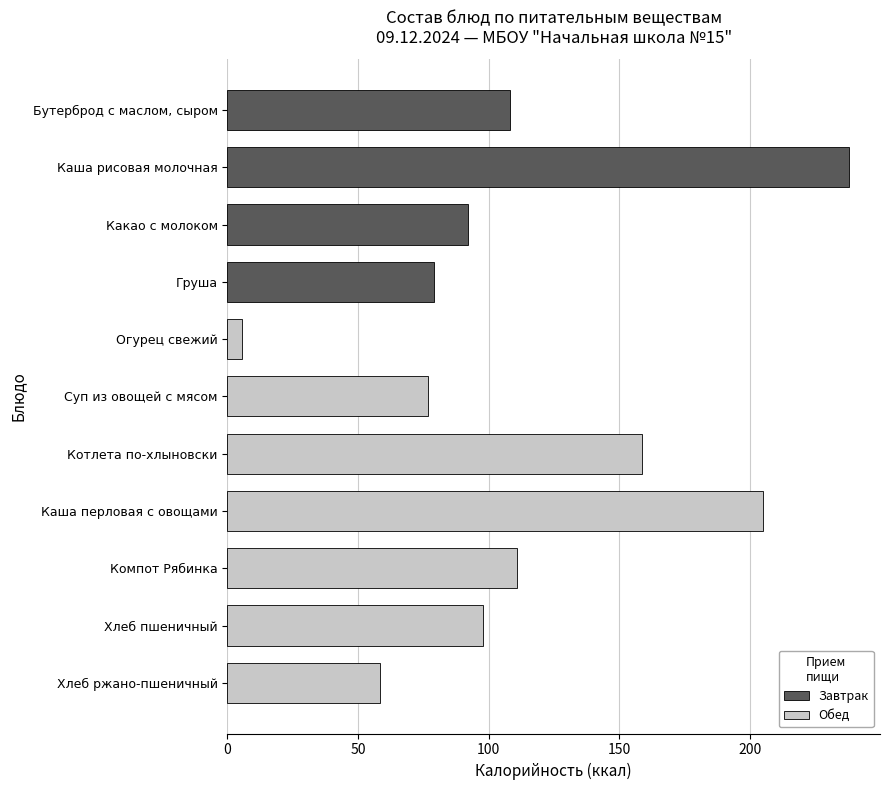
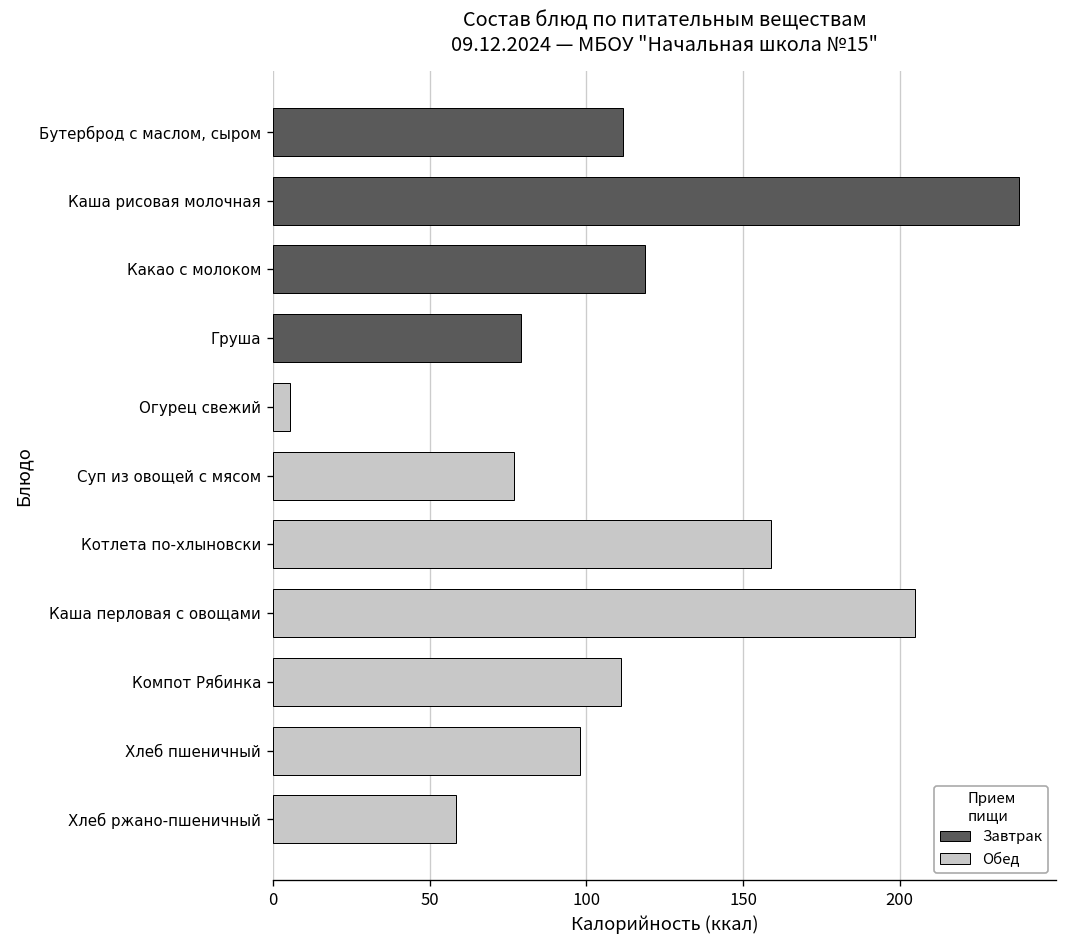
Бутерброд с маслом, сыром: 108 -> 112
Какао с молоком: 92 -> 119
